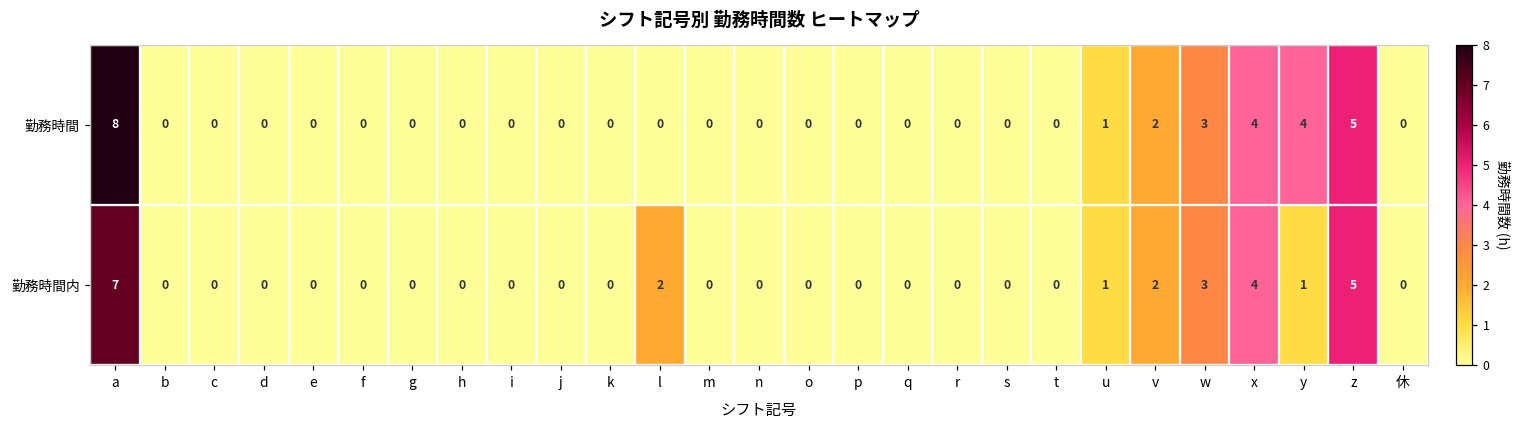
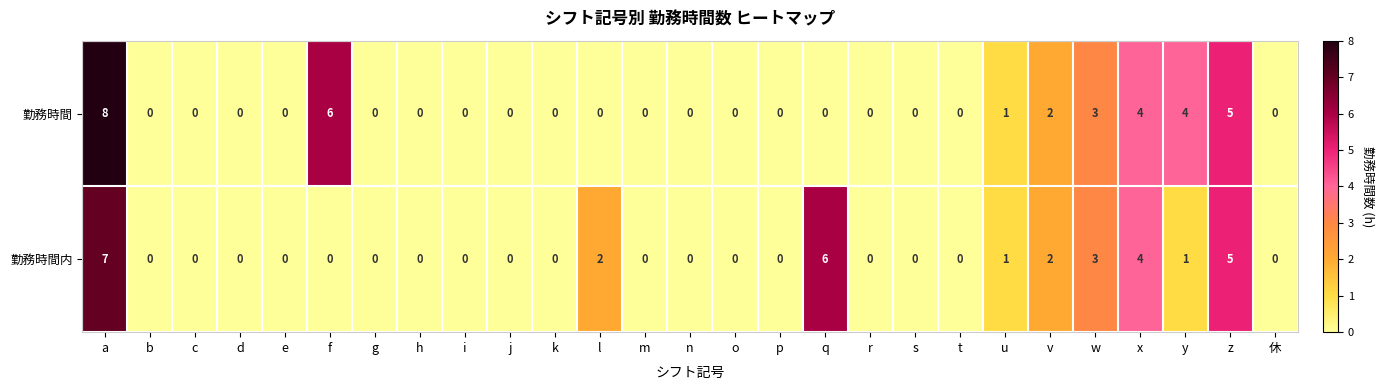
勤務時間, f: 0 -> 6
勤務時間内, q: 0 -> 6
